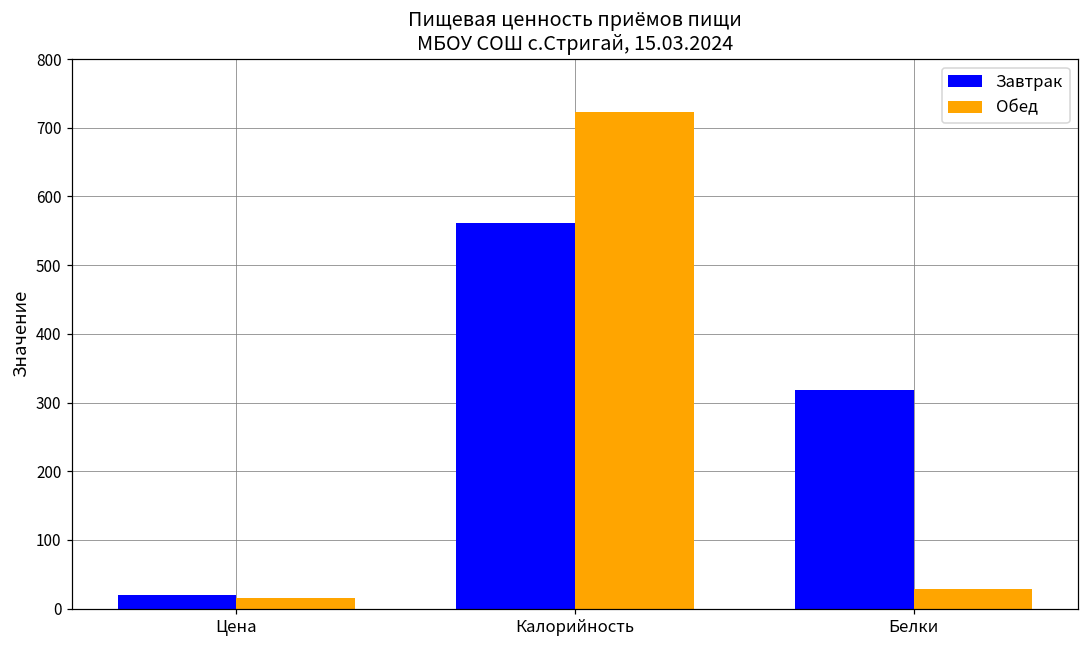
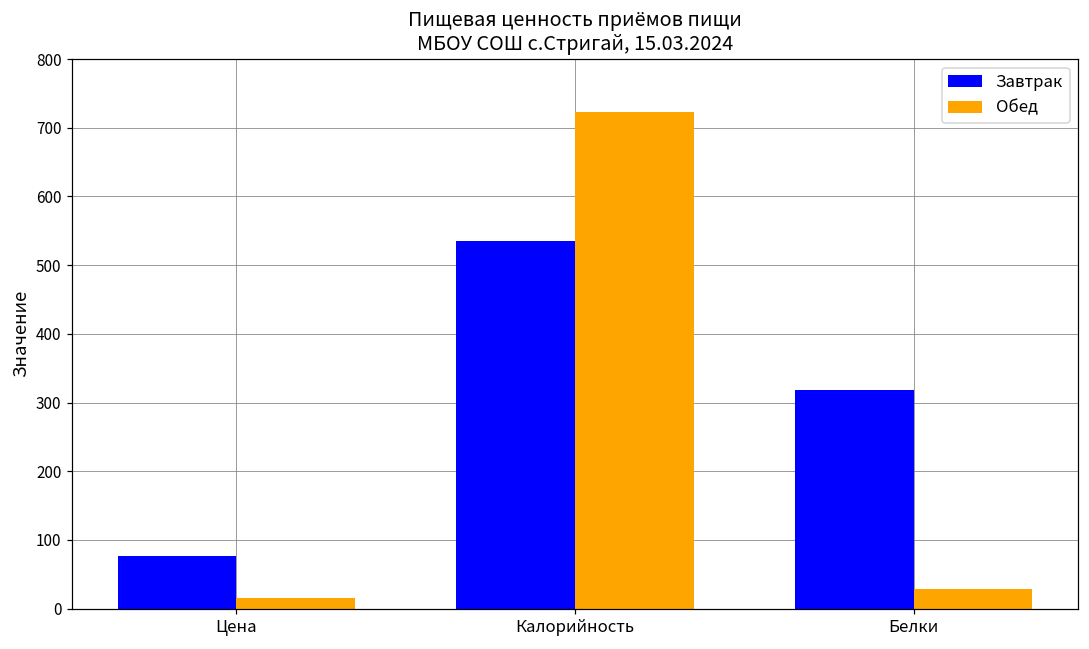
Завтрак, Цена: 20 -> 80
Завтрак, Калорийность: 560 -> 540
